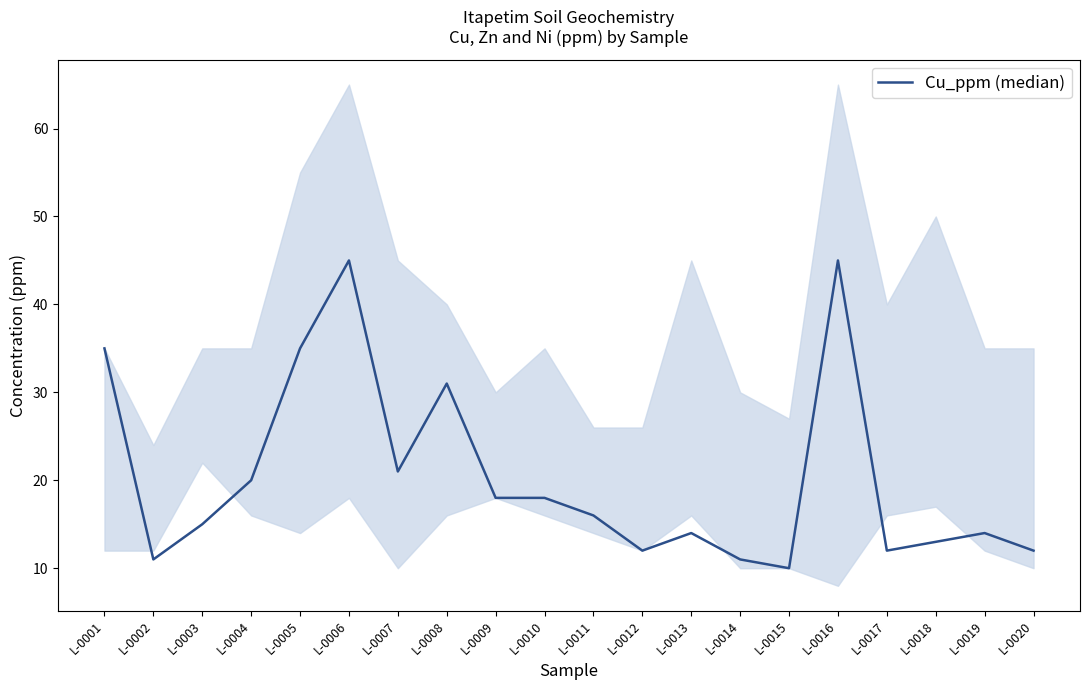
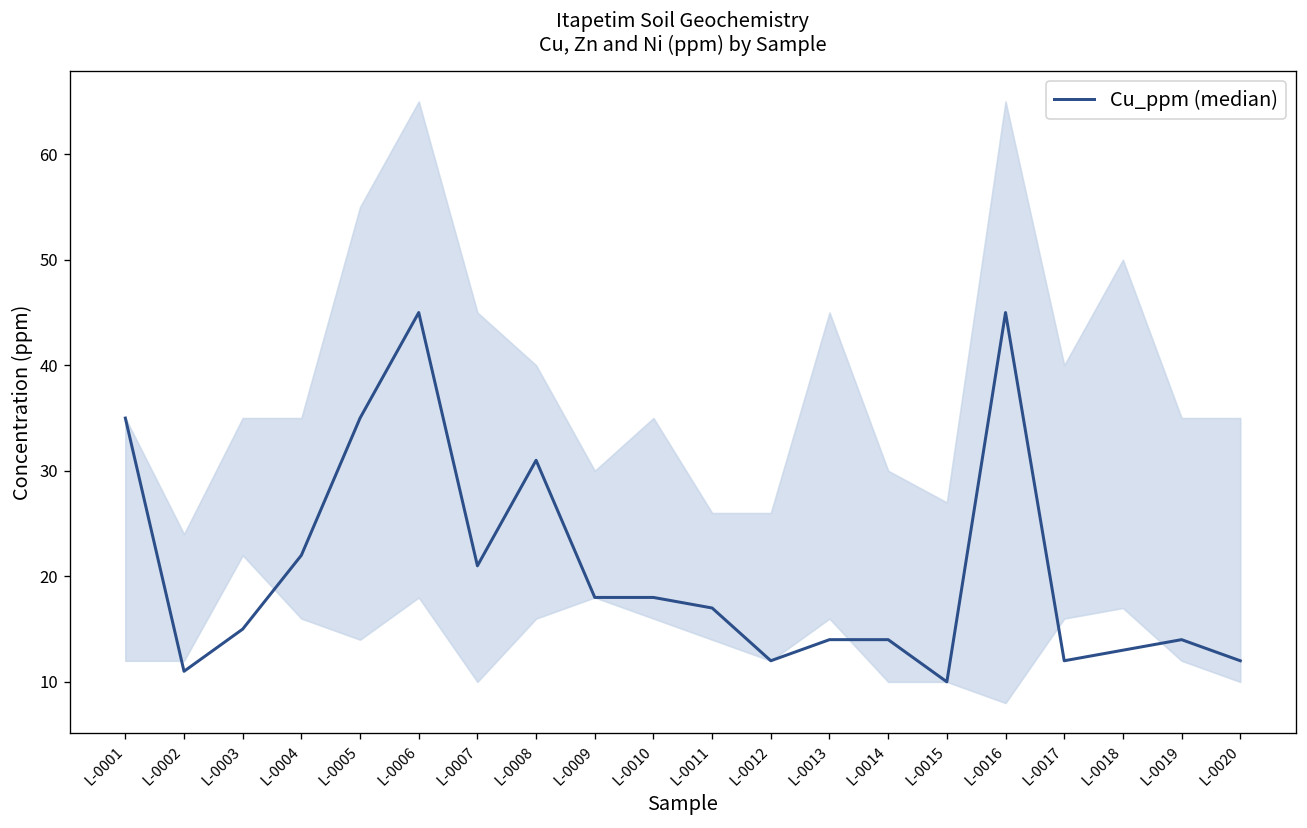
Cu_ppm (median), L-0004: 20 -> 22
Cu_ppm (median), L-0011: 16 -> 17
Cu_ppm (median), L-0014: 11 -> 14
